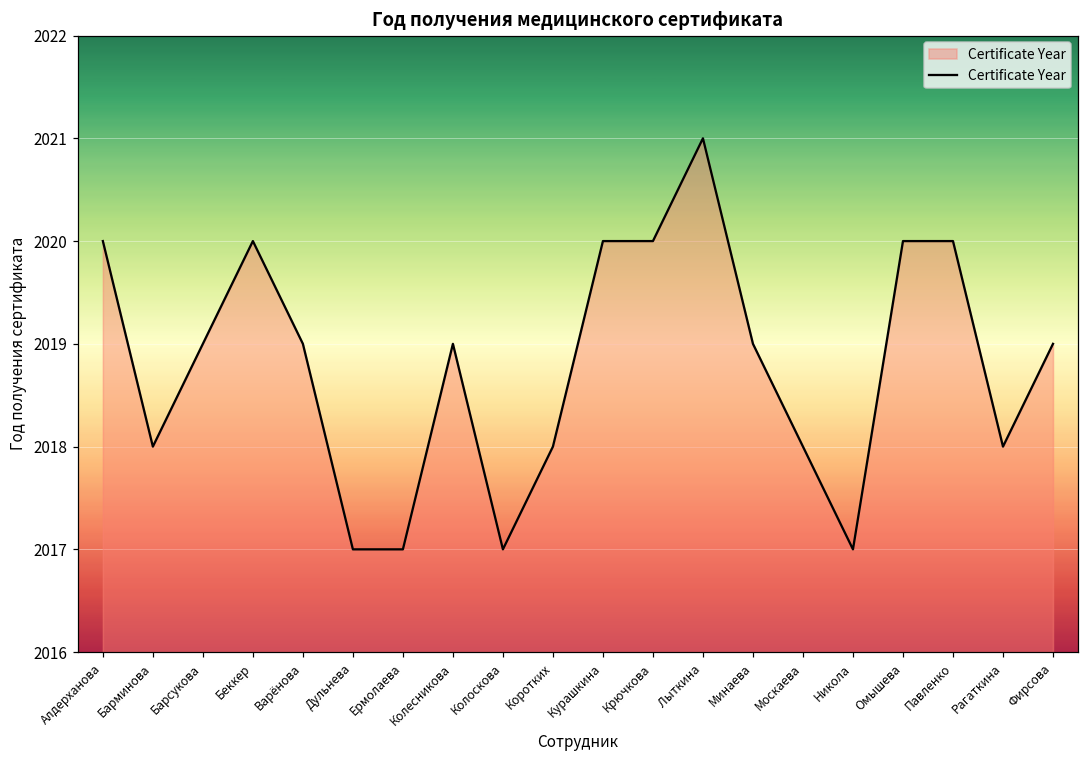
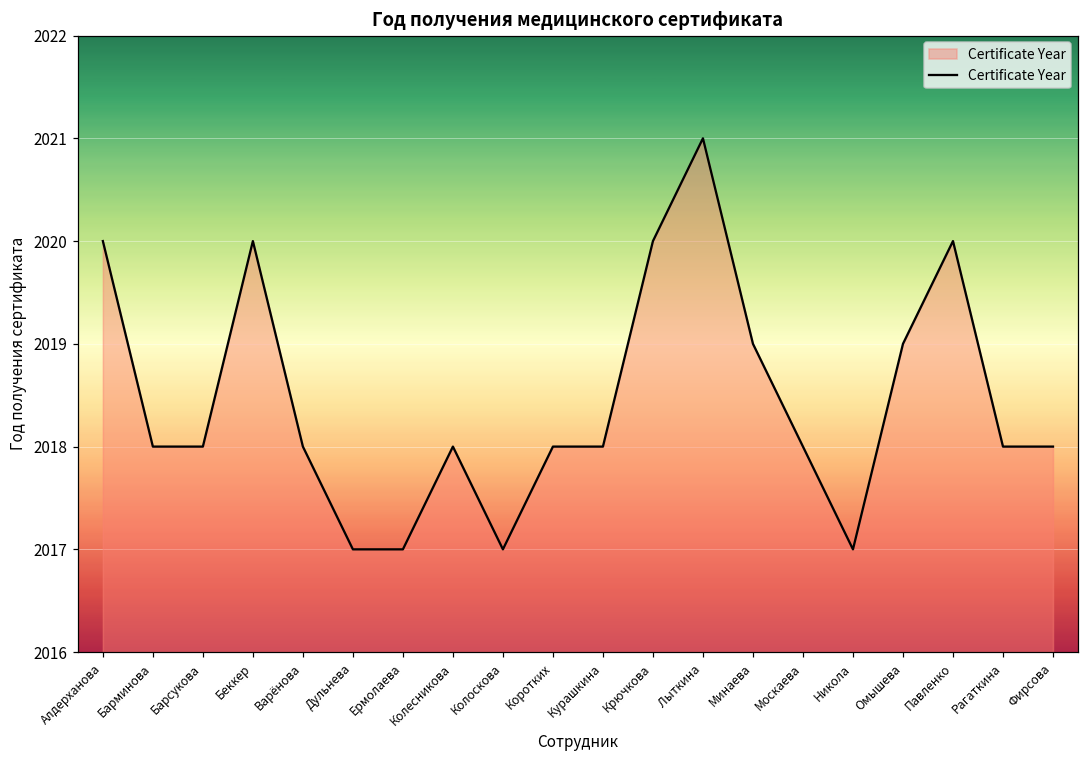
Барсукова: 2019 -> 2018
Варёнова: 2019 -> 2018
Колесникова: 2019 -> 2018
Курашкина: 2020 -> 2018
Омышева: 2020 -> 2019
Фирсова: 2019 -> 2018
